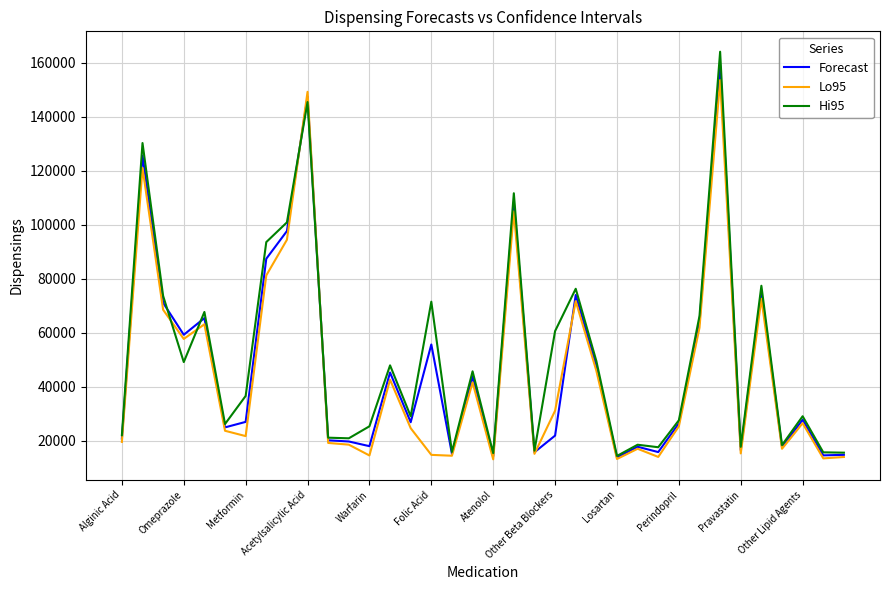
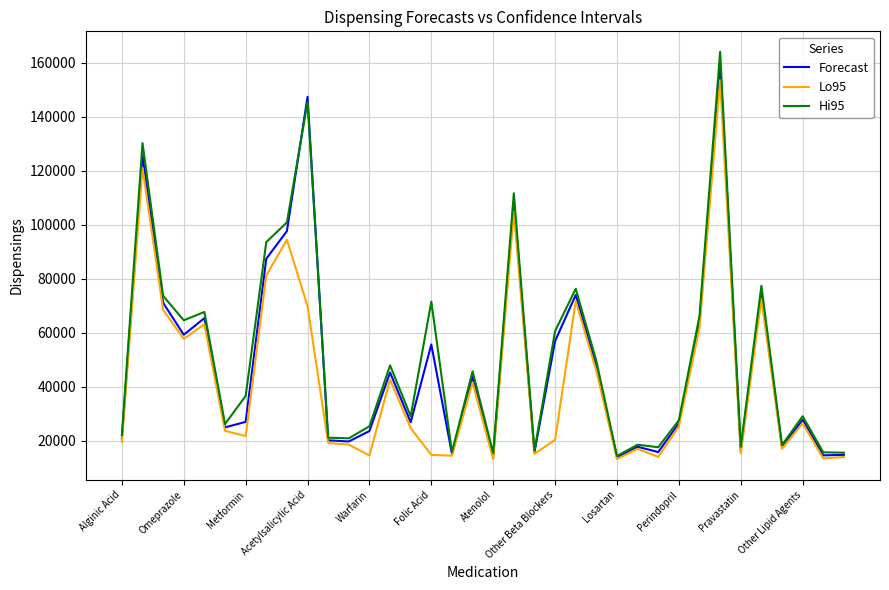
Hi95, Omeprazole: 49000 -> 65000
Lo95, Acetylsalicylic Acid: 149000 -> 70000
Forecast, Warfarin: 18000 -> 24000
Forecast, Other Beta Blockers: 22000 -> 57000
Lo95, Other Beta Blockers: 31000 -> 20000
